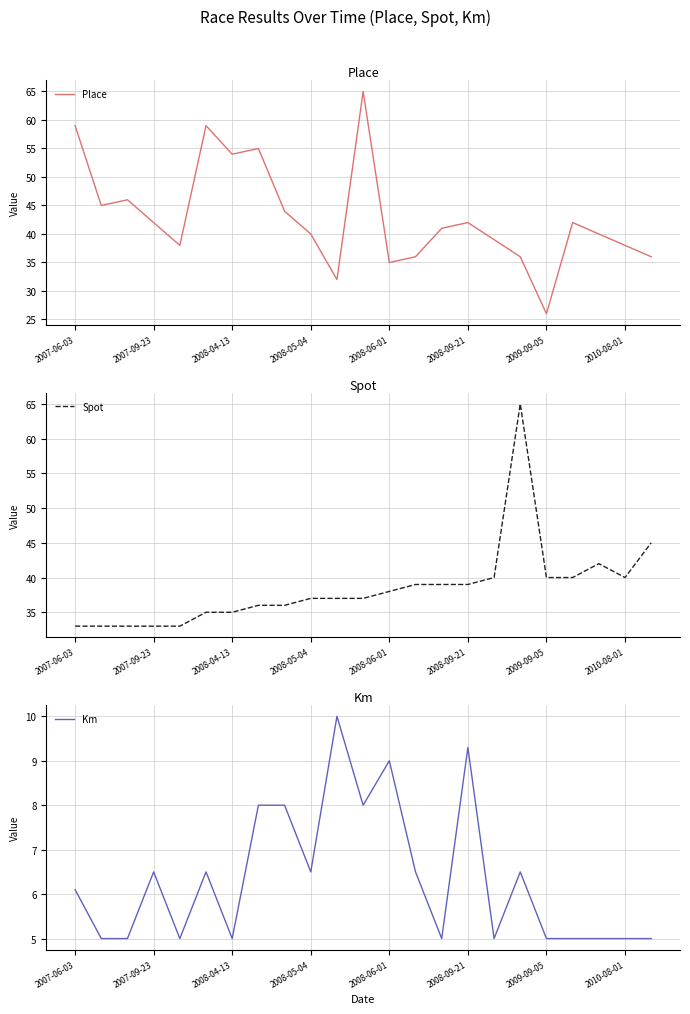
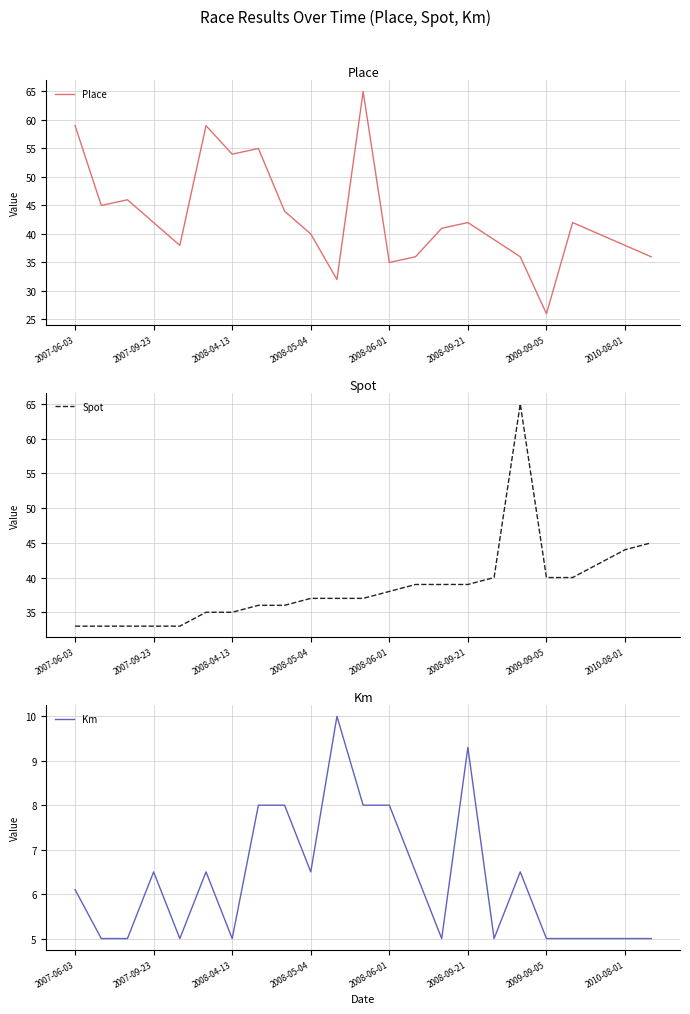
Spot, 2010-08-01: 40 -> 44
Km, 2008-06-01: 9 -> 8
